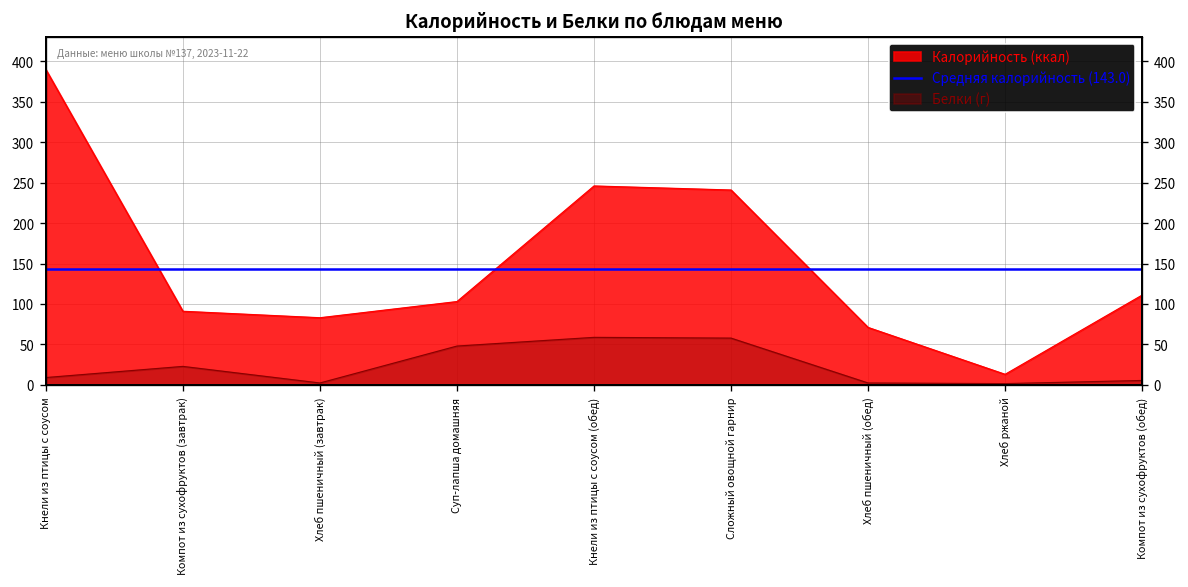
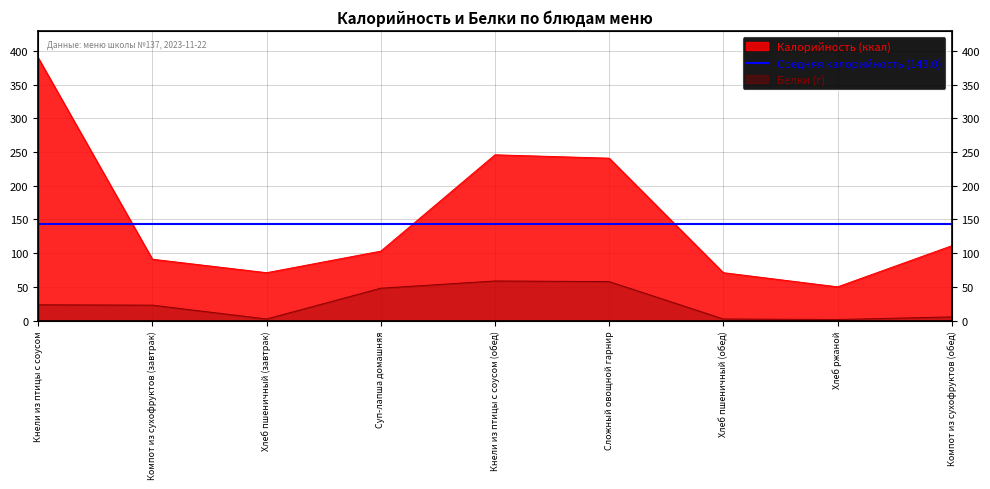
Белки (г), Кнели из птицы с соусом: 10 -> 20
Калорийность (ккал), Хлеб пшеничный (завтрак): 80 -> 70
Калорийность (ккал), Хлеб ржаной: 10 -> 50
